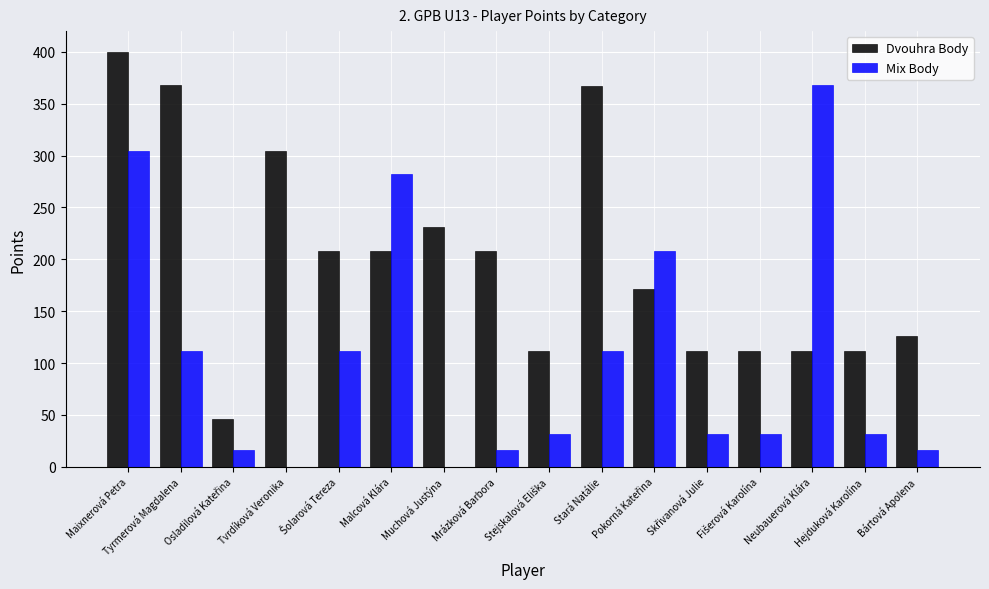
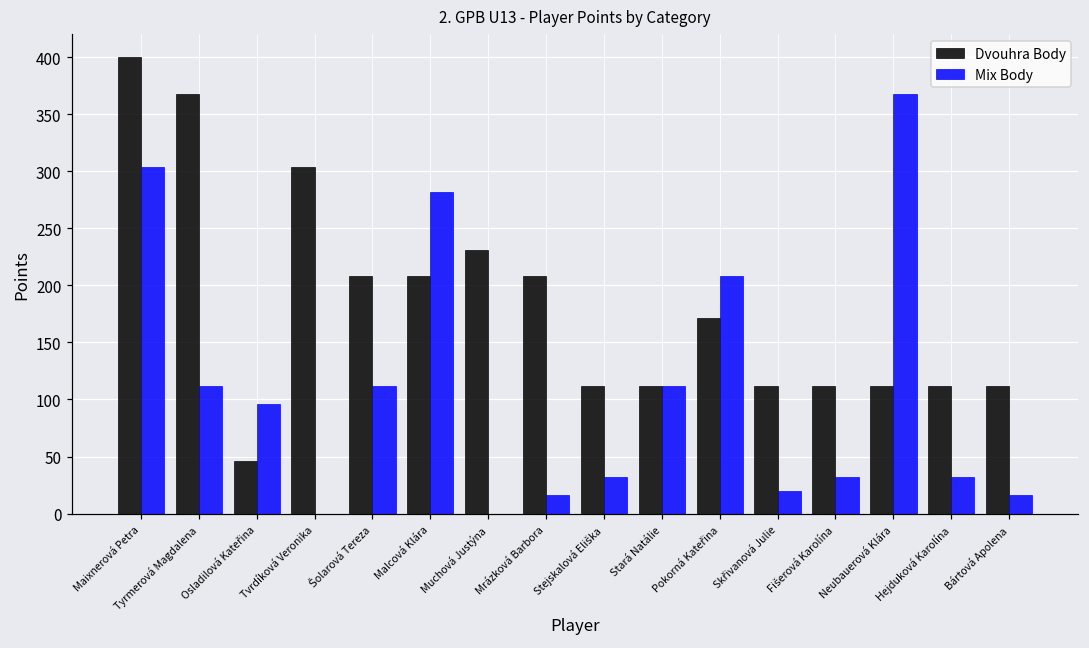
Mix Body, Osladilová Kateřina: 16 -> 96
Dvouhra Body, Stará Natálie: 367 -> 112
Mix Body, Skřivanová Julie: 32 -> 20
Dvouhra Body, Bártová Apolena: 126 -> 112
